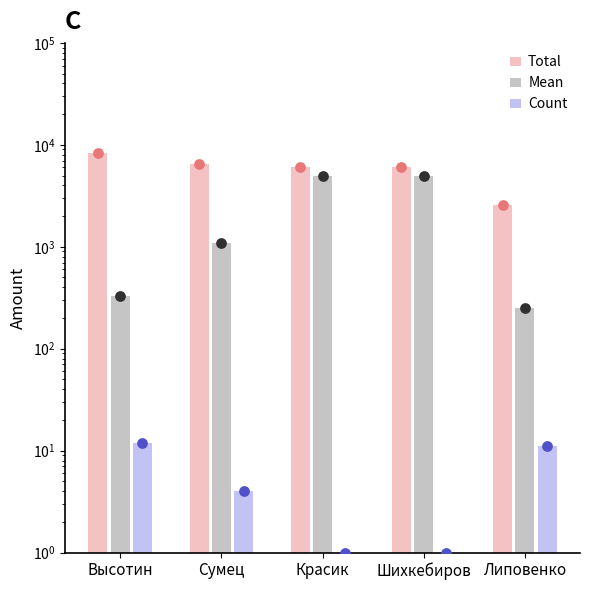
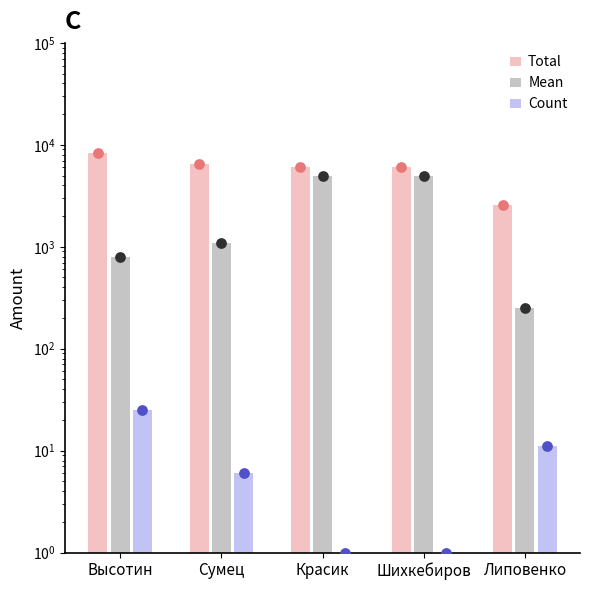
Mean, Высотин: 330 -> 800
Count, Высотин: 12 -> 25
Count, Сумец: 4 -> 6
